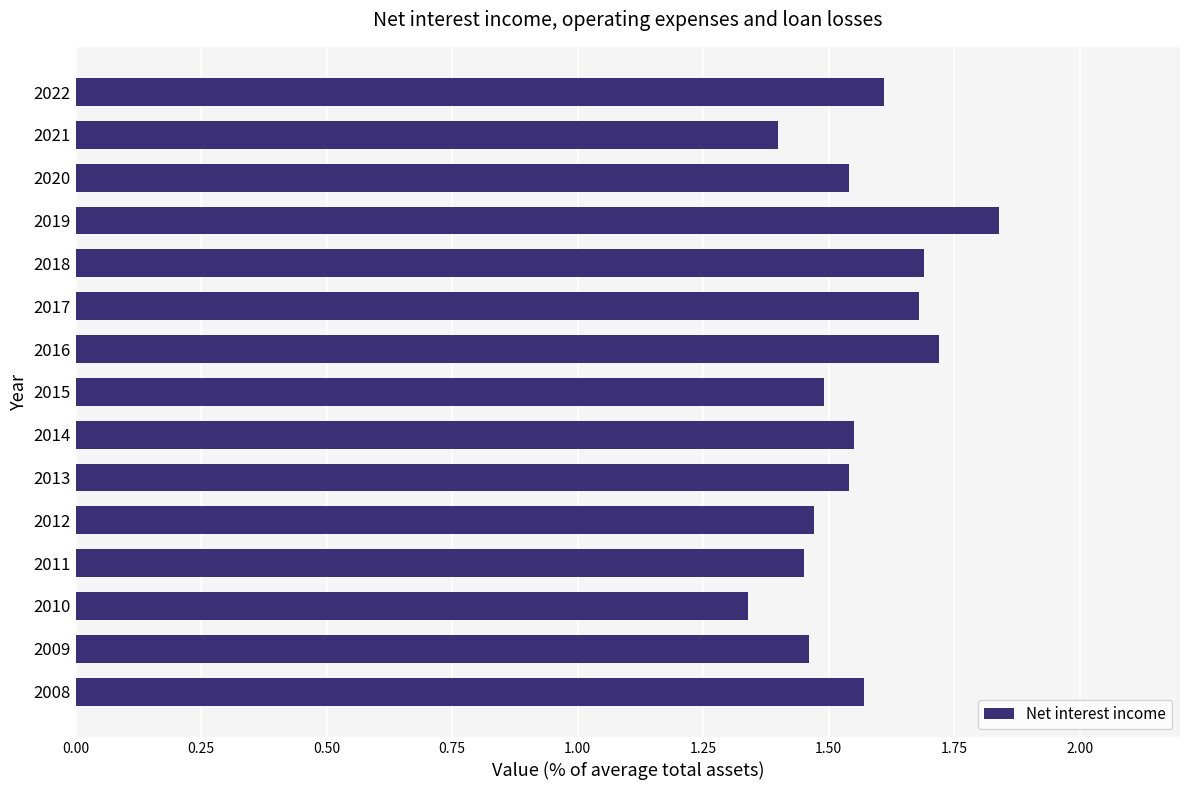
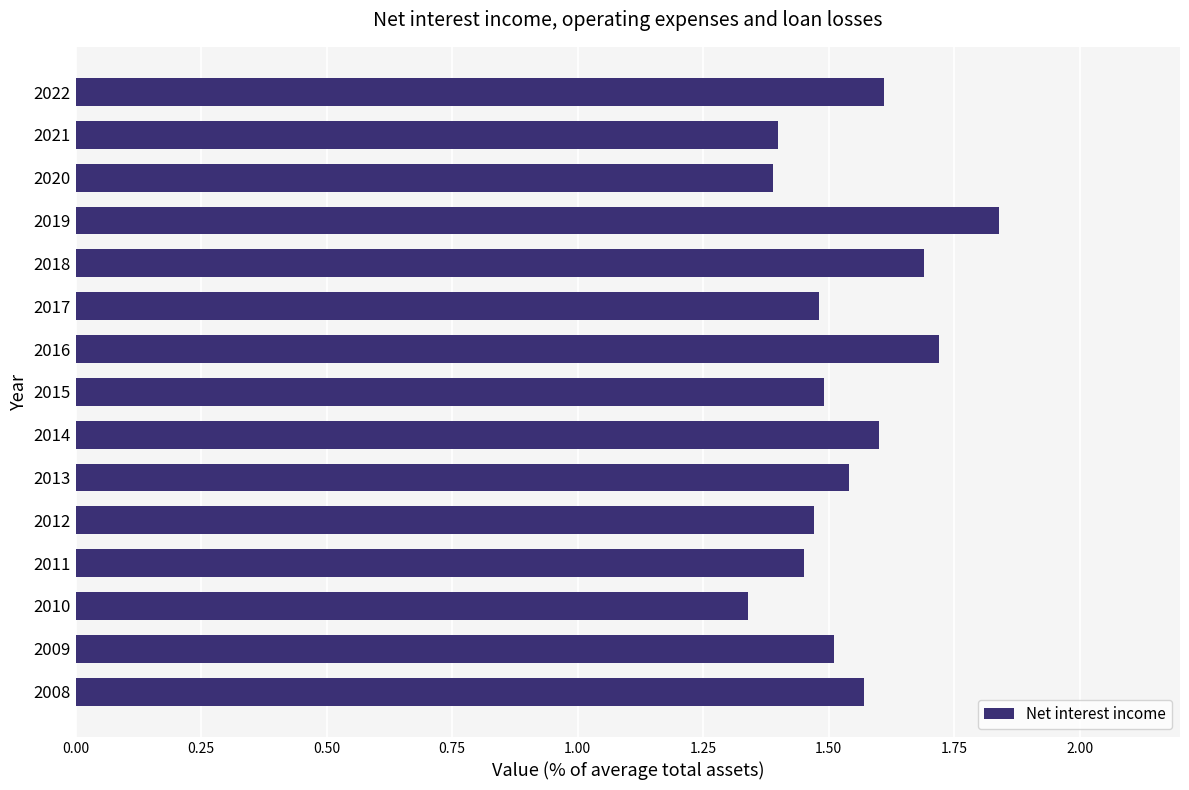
2020: 1.54 -> 1.39
2017: 1.68 -> 1.48
2014: 1.55 -> 1.60
2009: 1.46 -> 1.51
